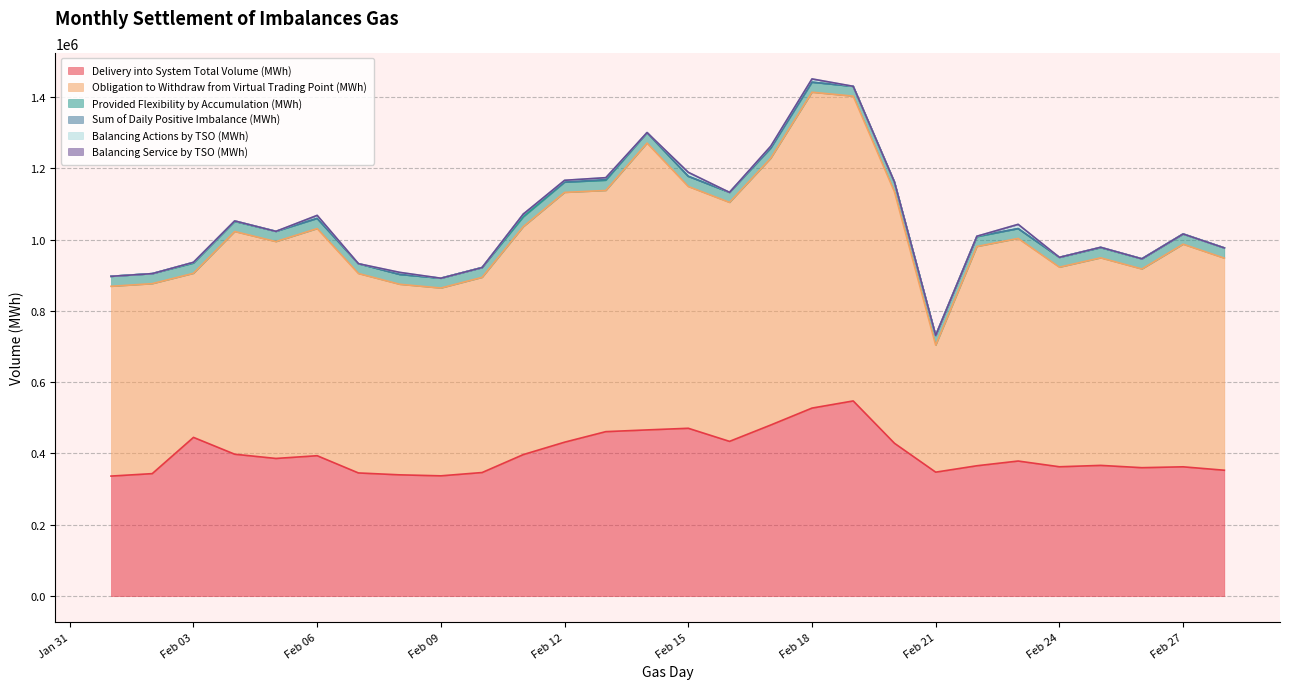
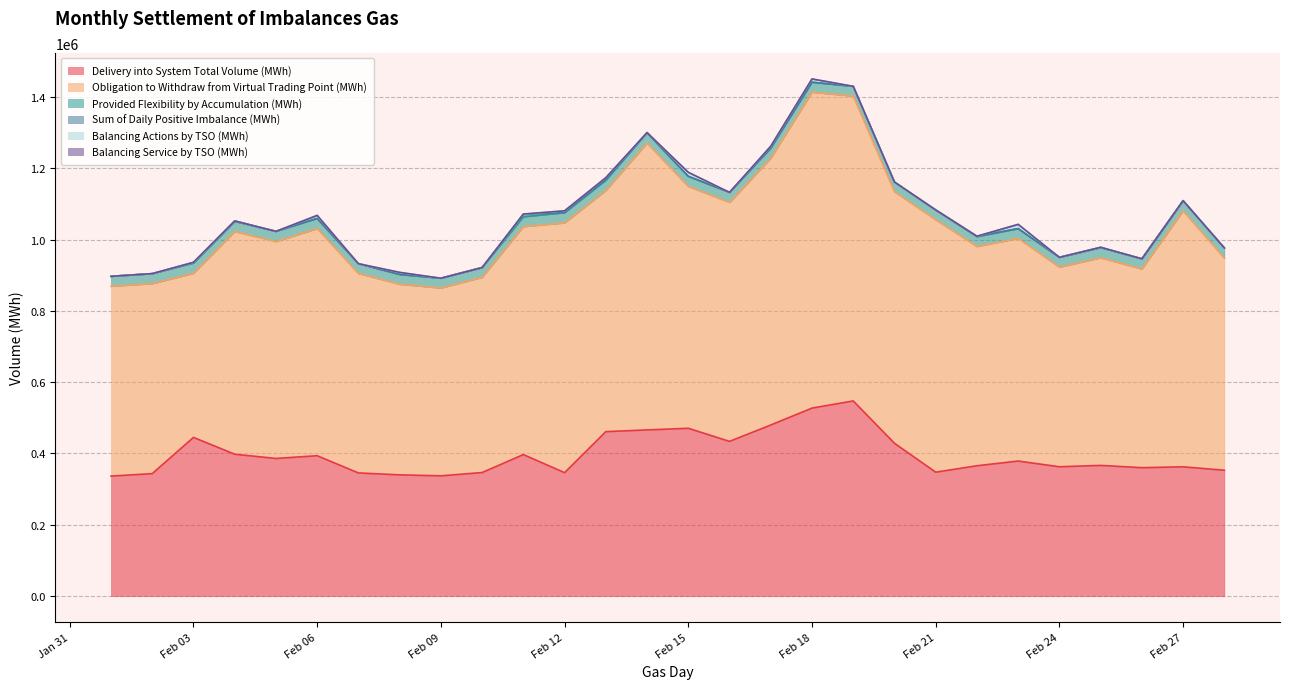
Delivery into System Total Volume (MWh), Feb 12: 430000 -> 350000
Obligation to Withdraw from Virtual Trading Point (MWh), Feb 21: 360000 -> 710000
Obligation to Withdraw from Virtual Trading Point (MWh), Feb 27: 620000 -> 720000
